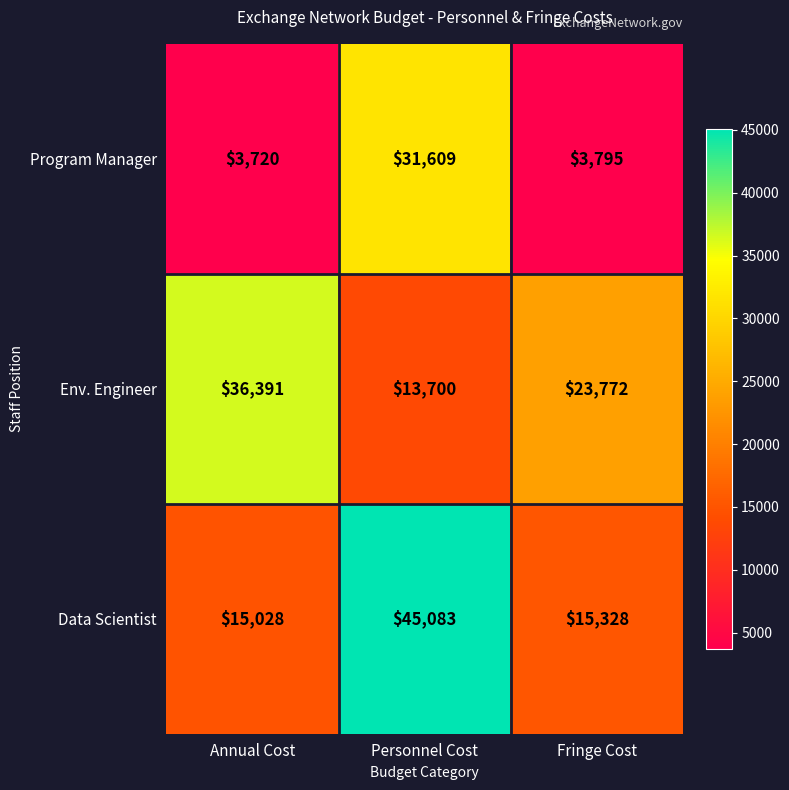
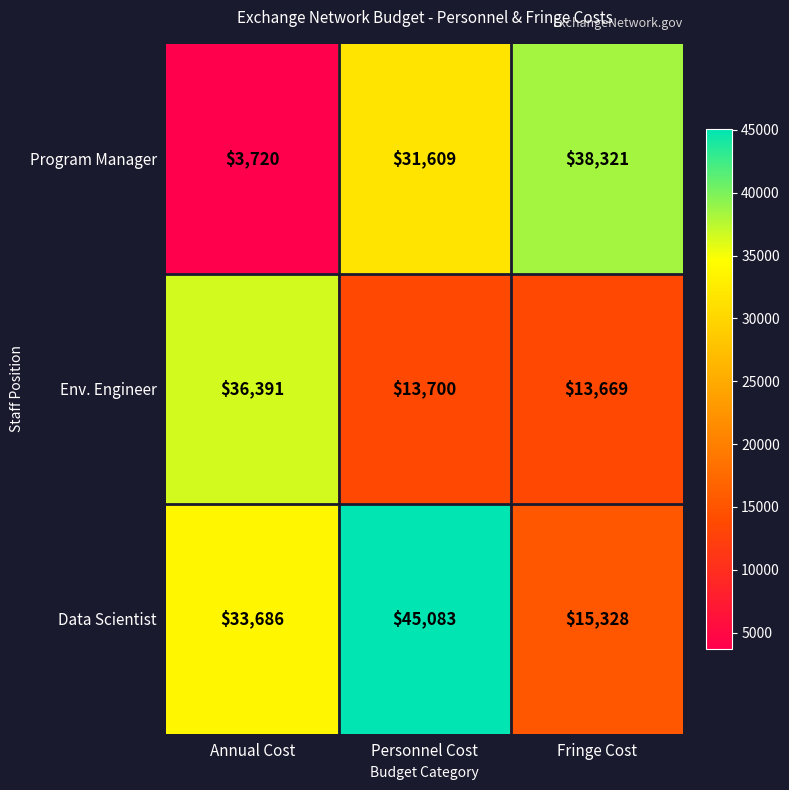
Program Manager, Fringe Cost: $3,795 -> $38,321
Env. Engineer, Fringe Cost: $23,772 -> $13,669
Data Scientist, Annual Cost: $15,028 -> $33,686
